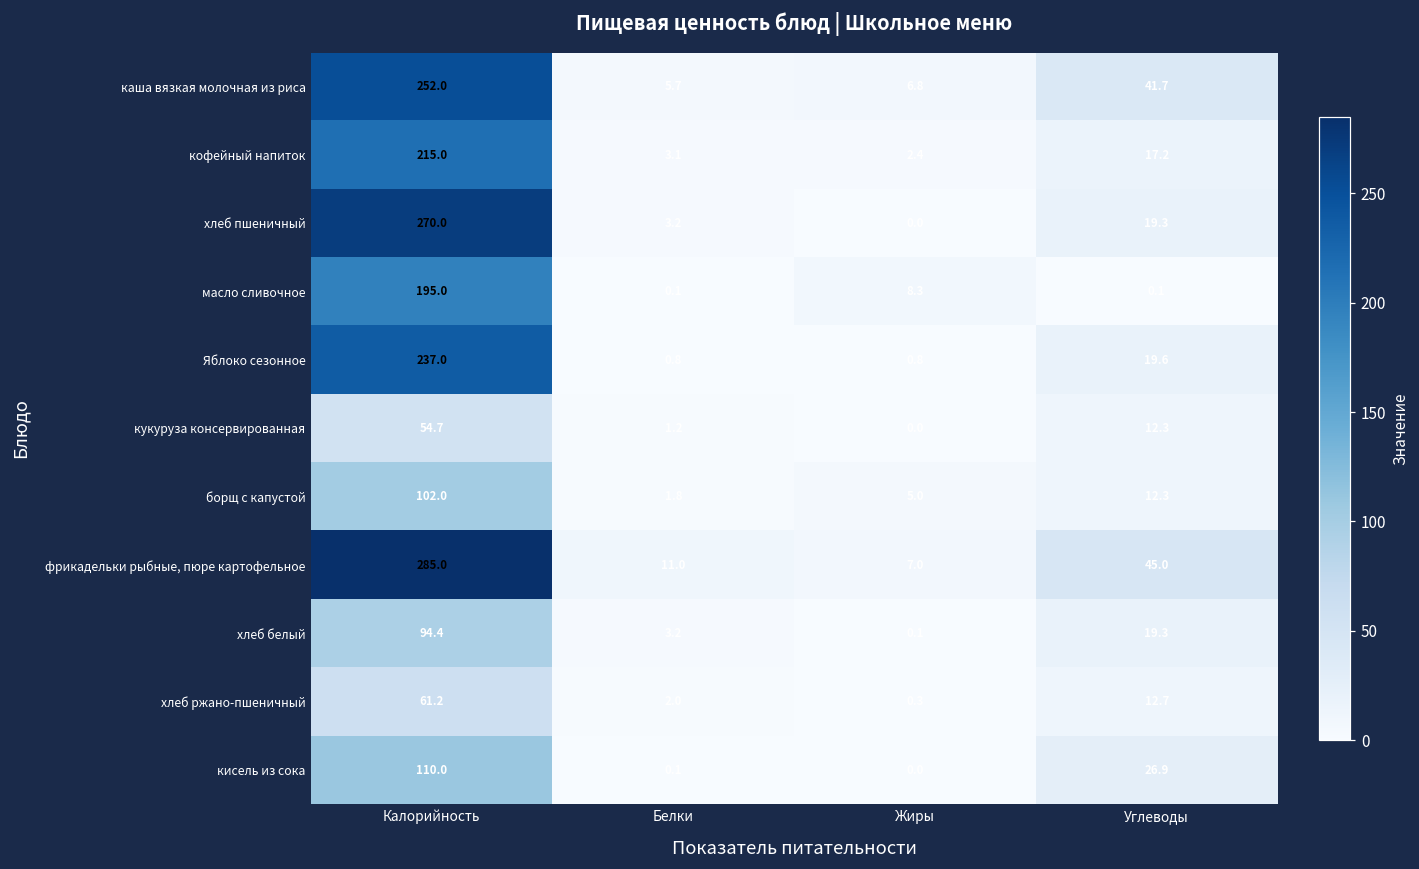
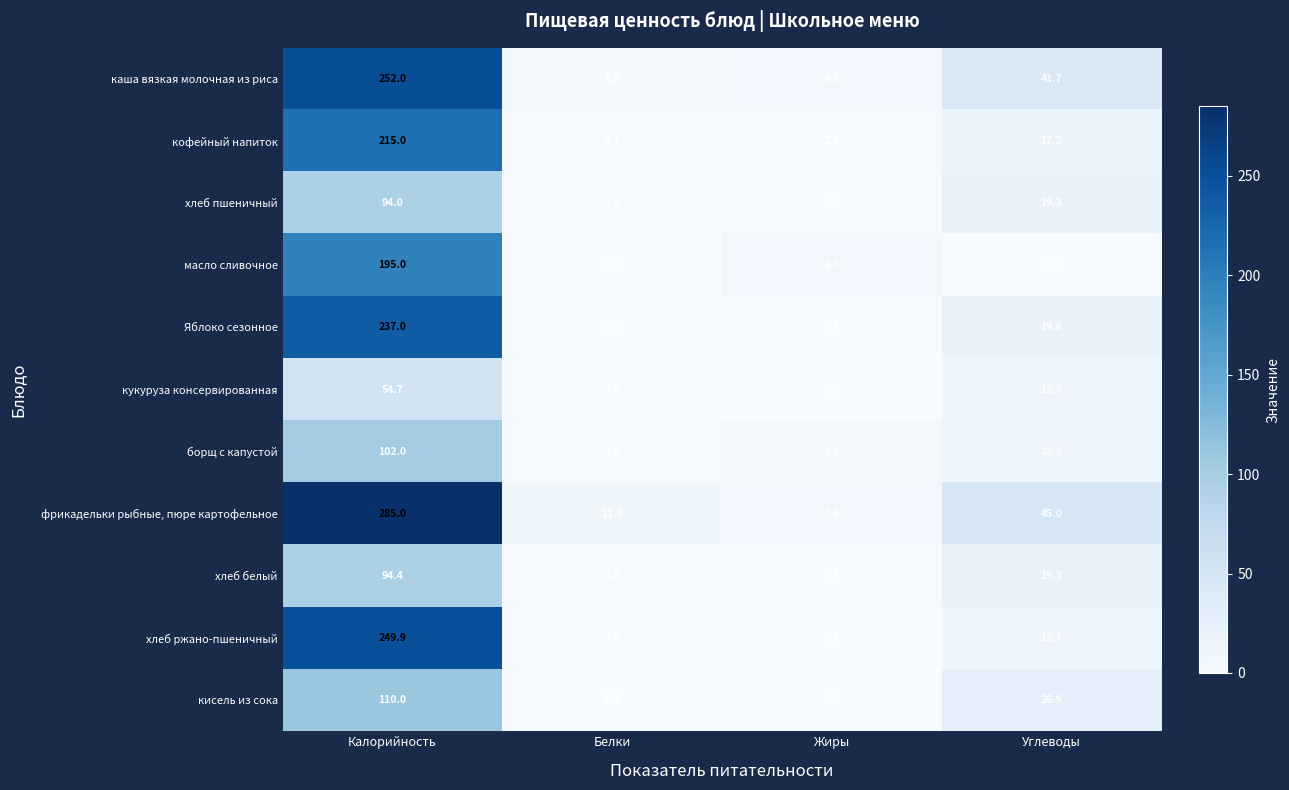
хлеб пшеничный, Калорийность: 270.0 -> 94.0
хлеб ржано-пшеничный, Калорийность: 61.2 -> 249.9
